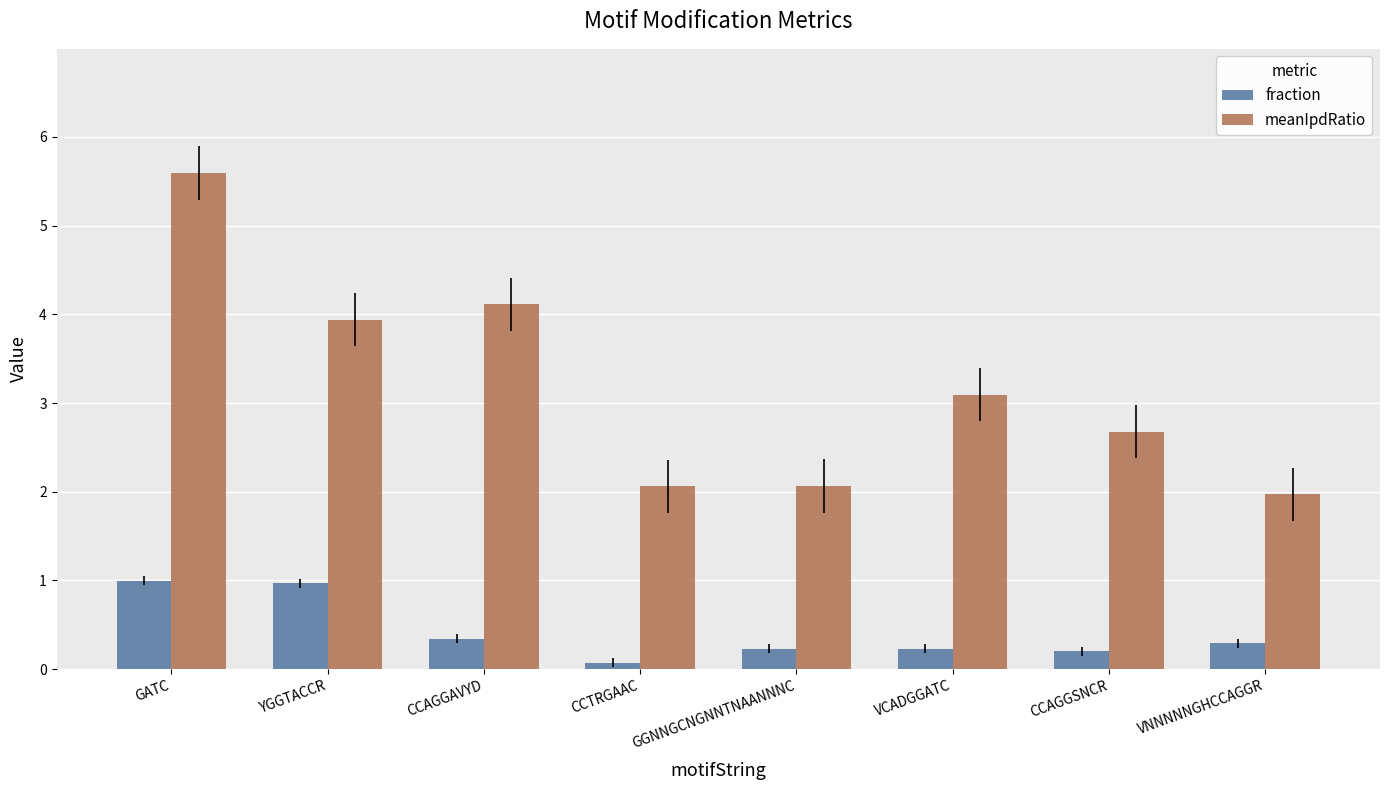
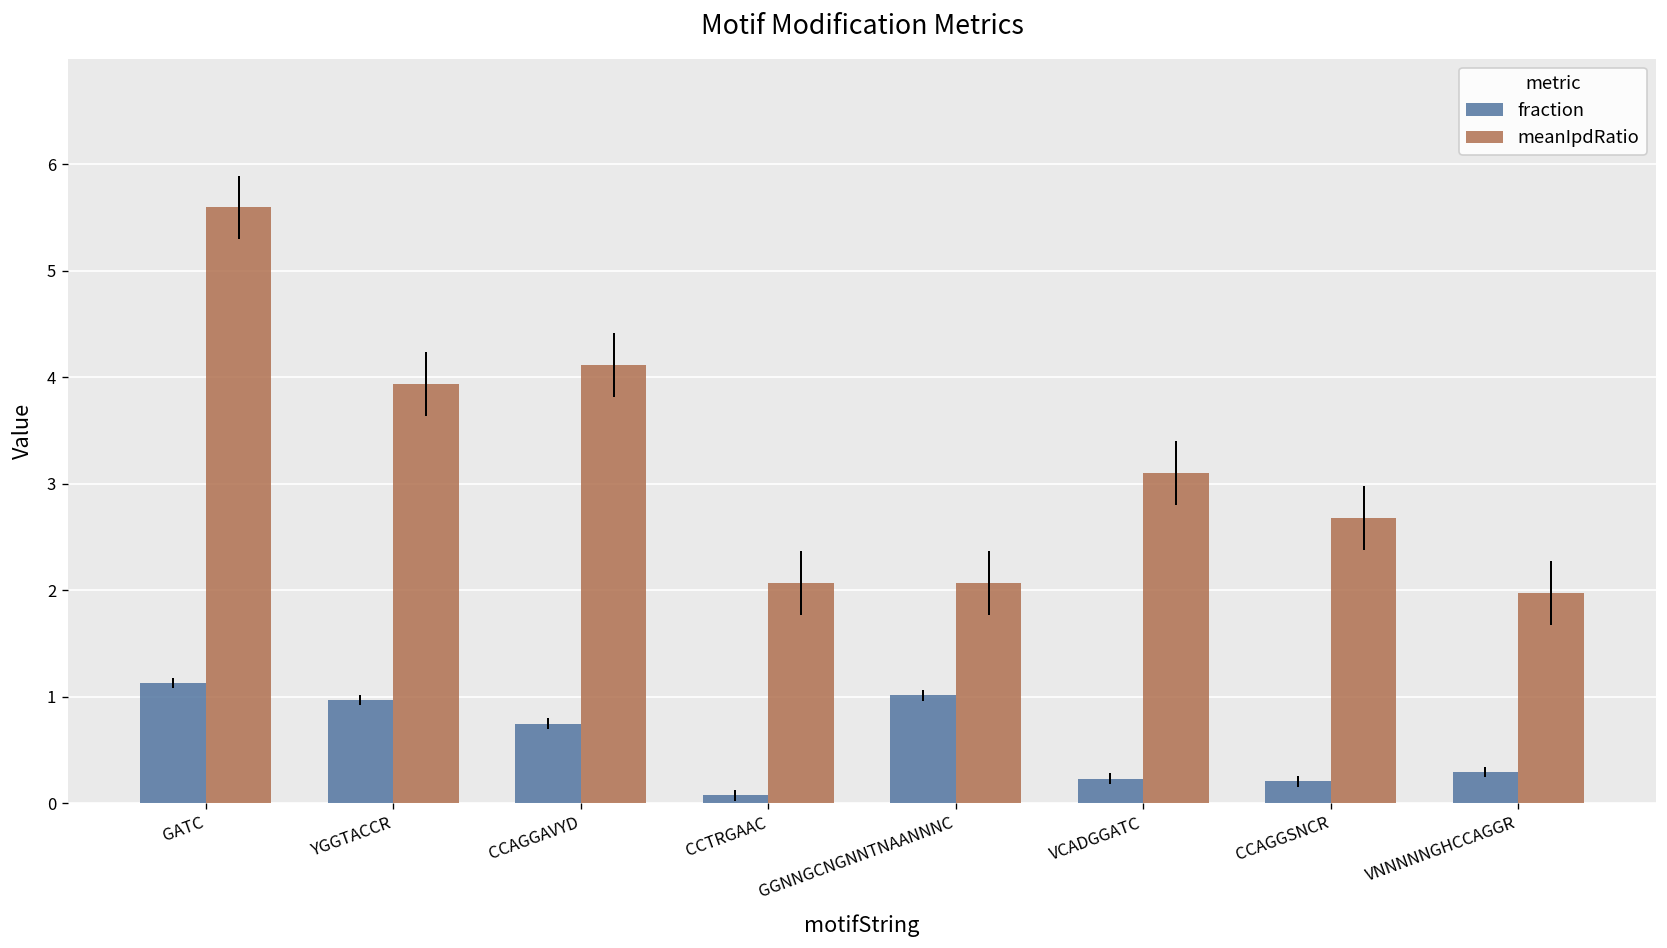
fraction, GATC: 1.0 -> 1.1
fraction, CCAGGAVYD: 0.3 -> 0.7
fraction, GGNNGCNGNNTNAANNNC: 0.2 -> 1.0
